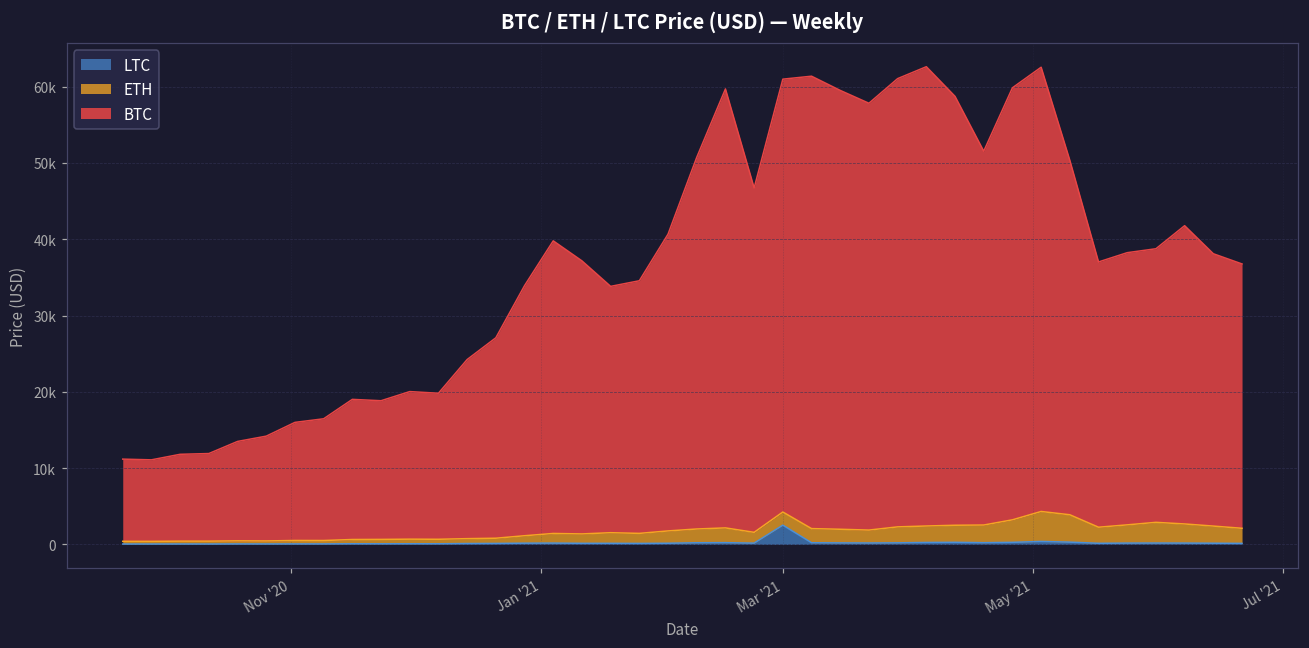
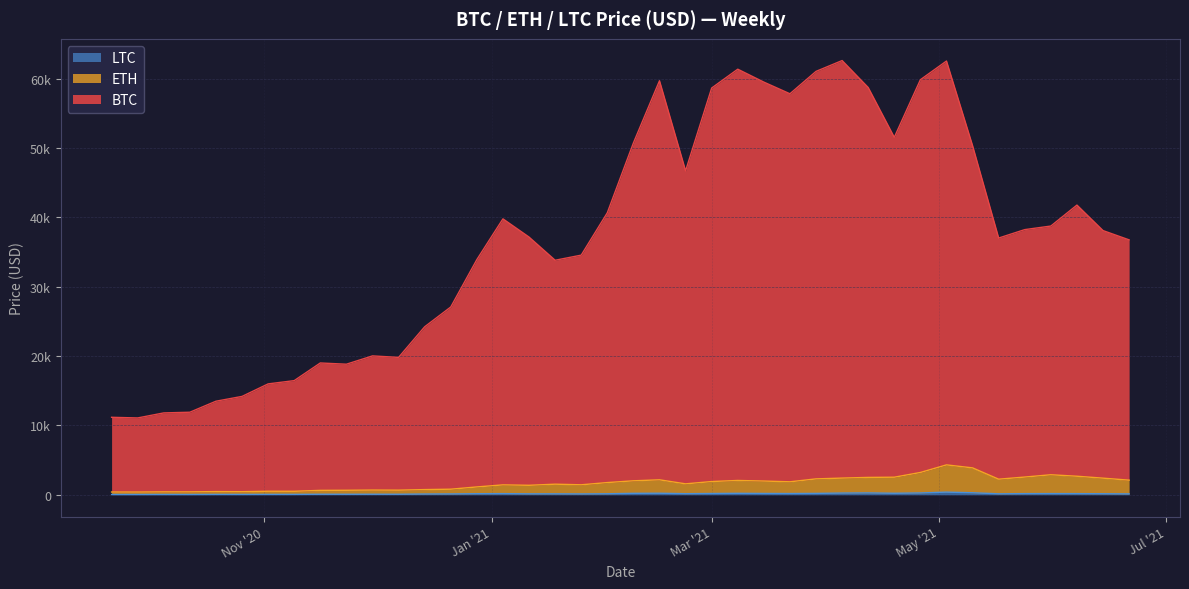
LTC, Mar '21: 3000 -> 0
